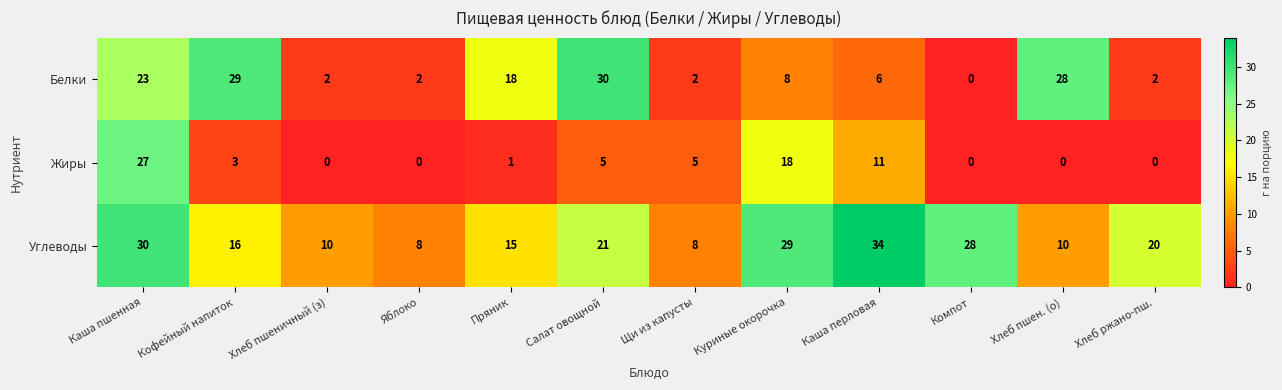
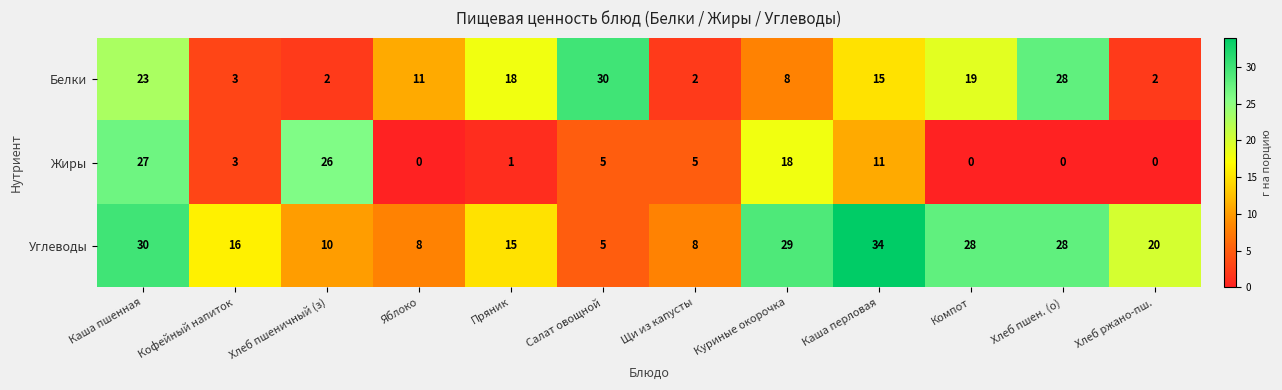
Белки, Кофейный напиток: 29 -> 3
Белки, Яблоко: 2 -> 11
Белки, Каша перловая: 6 -> 15
Белки, Компот: 0 -> 19
Жиры, Хлеб пшеничный (з): 0 -> 26
Углеводы, Салат овощной: 21 -> 5
Углеводы, Хлеб пшен. (о): 10 -> 28
